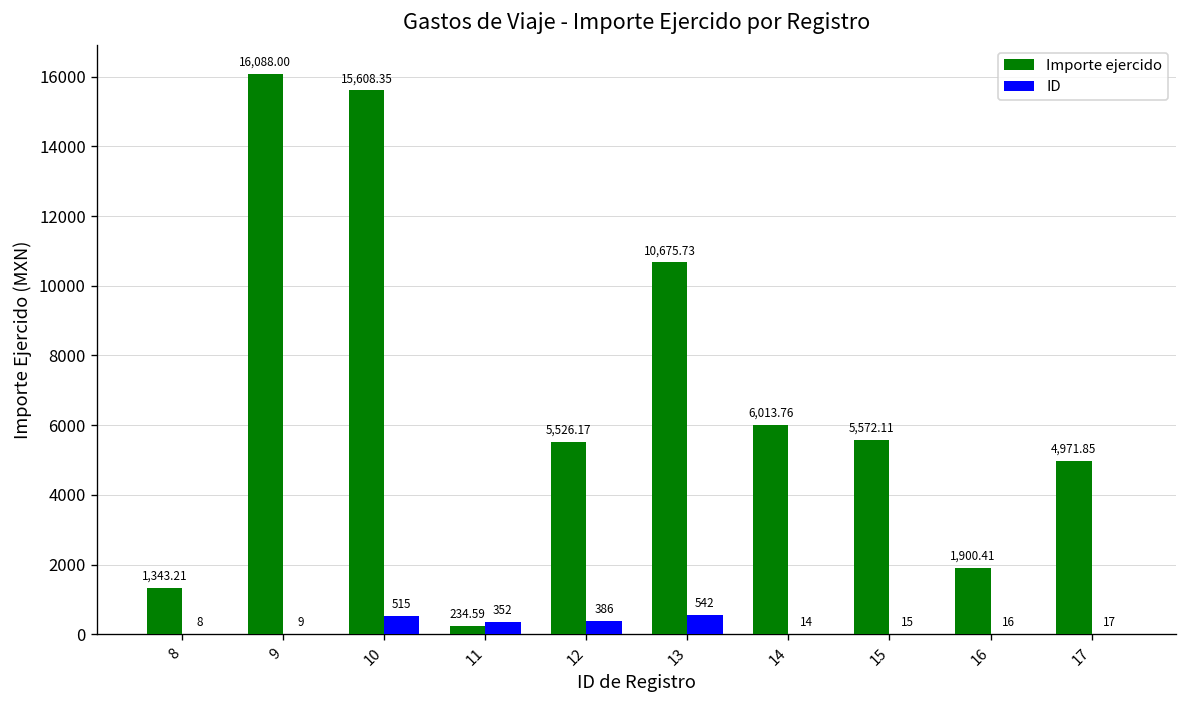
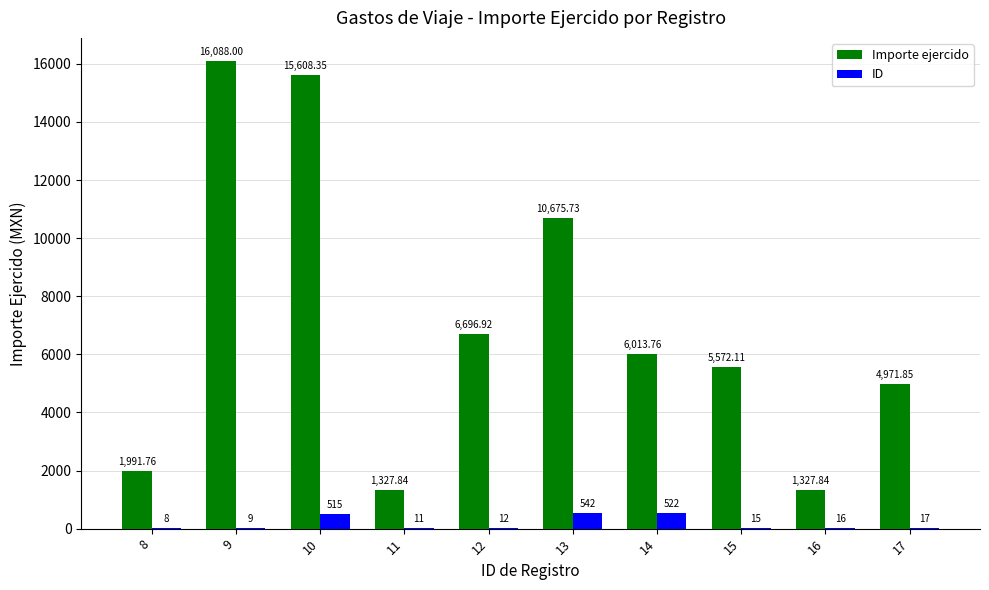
Importe ejercido, 8: 1,343.21 -> 1,991.76
Importe ejercido, 11: 234.59 -> 1,327.84
ID, 11: 352 -> 11
Importe ejercido, 12: 5,526.17 -> 6,696.92
ID, 12: 386 -> 12
ID, 14: 14 -> 522
Importe ejercido, 16: 1,900.41 -> 1,327.84
